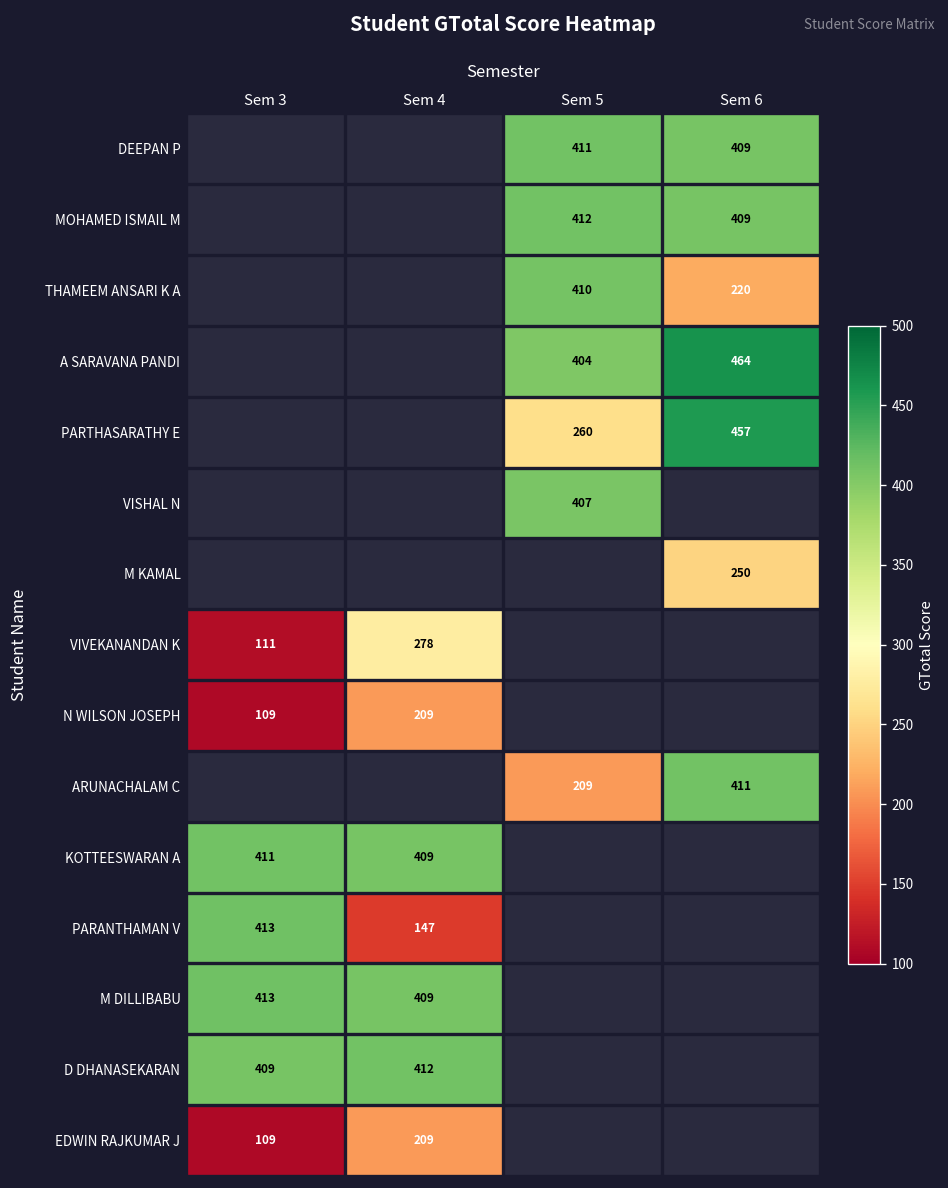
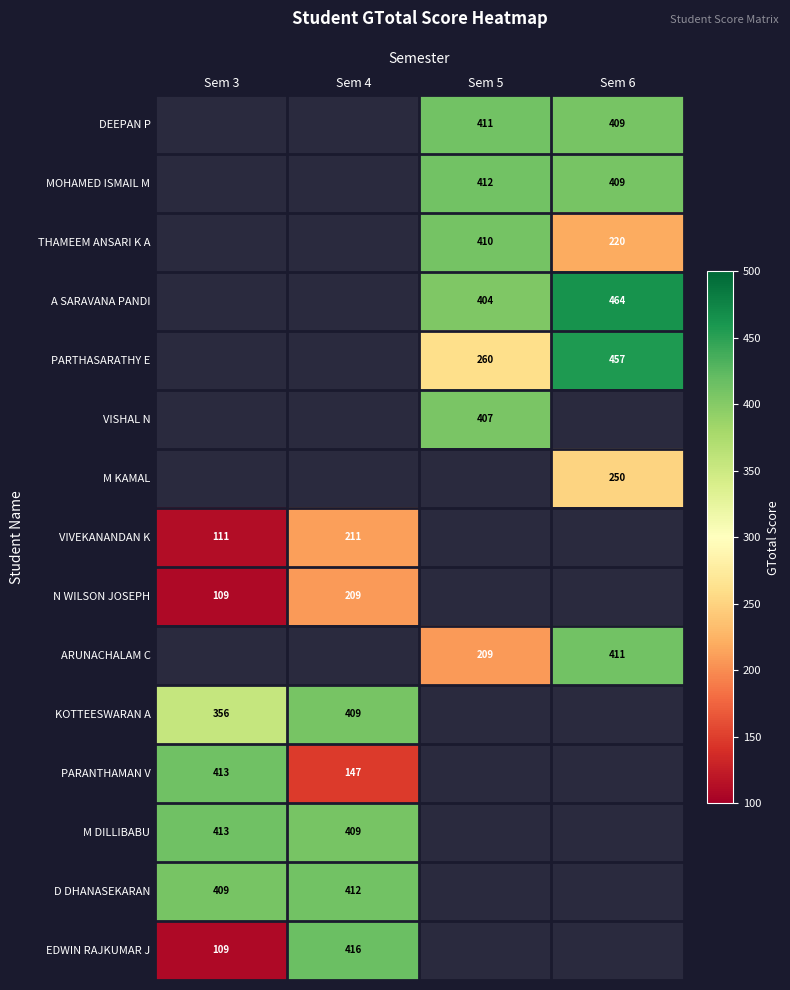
VIVEKANANDAN K, Sem 4: 278 -> 211
KOTTEESWARAN A, Sem 3: 411 -> 356
EDWIN RAJKUMAR J, Sem 4: 209 -> 416
